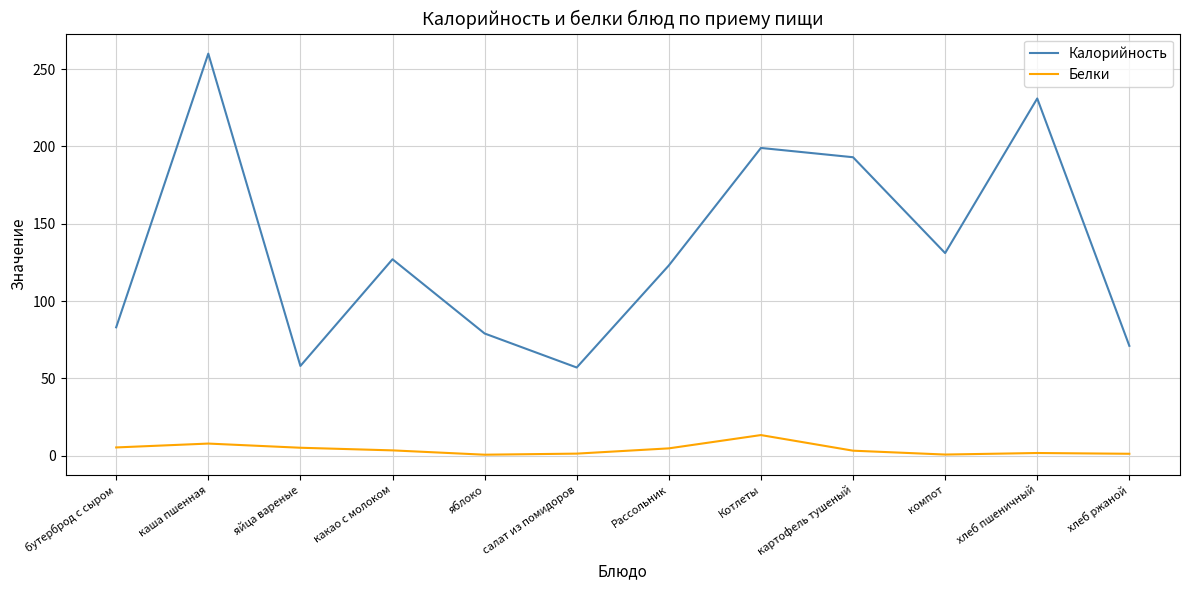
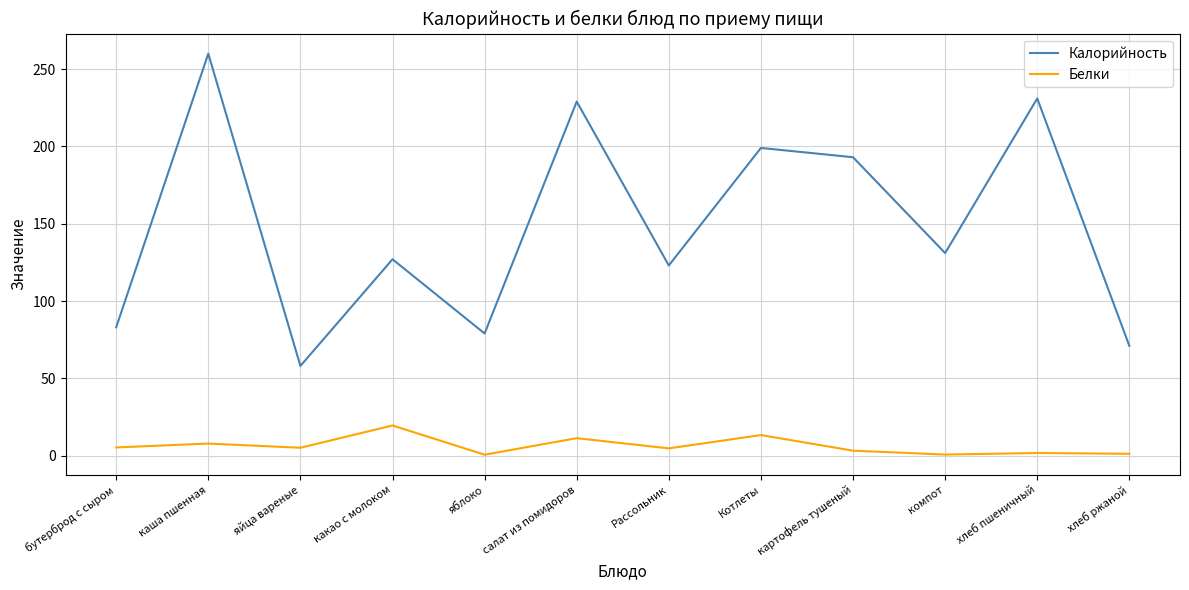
Белки, какао с молоком: 3 -> 20
Калорийность, салат из помидоров: 57 -> 229
Белки, салат из помидоров: 1 -> 11
